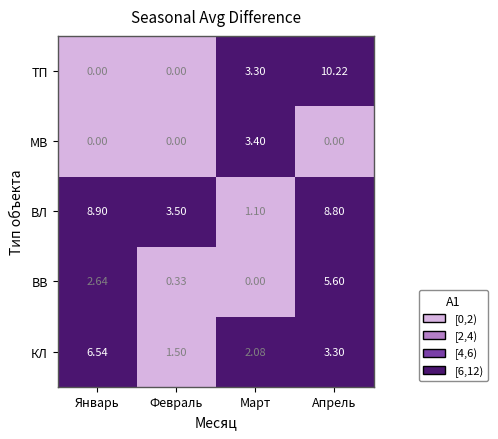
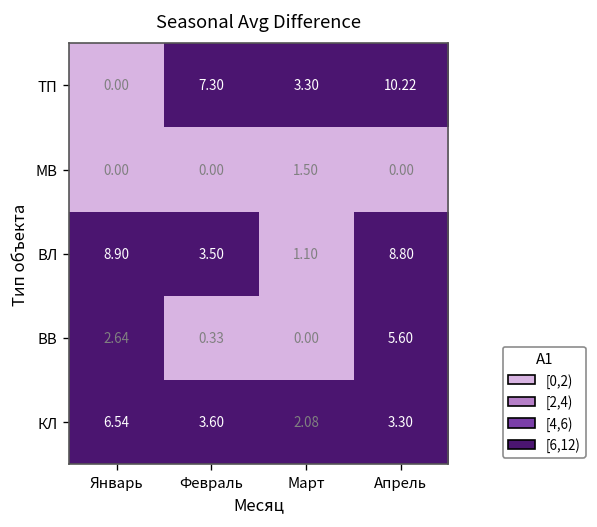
ТП, Февраль: 0.00 -> 7.30
МВ, Март: 3.40 -> 1.50
КЛ, Февраль: 1.50 -> 3.60
